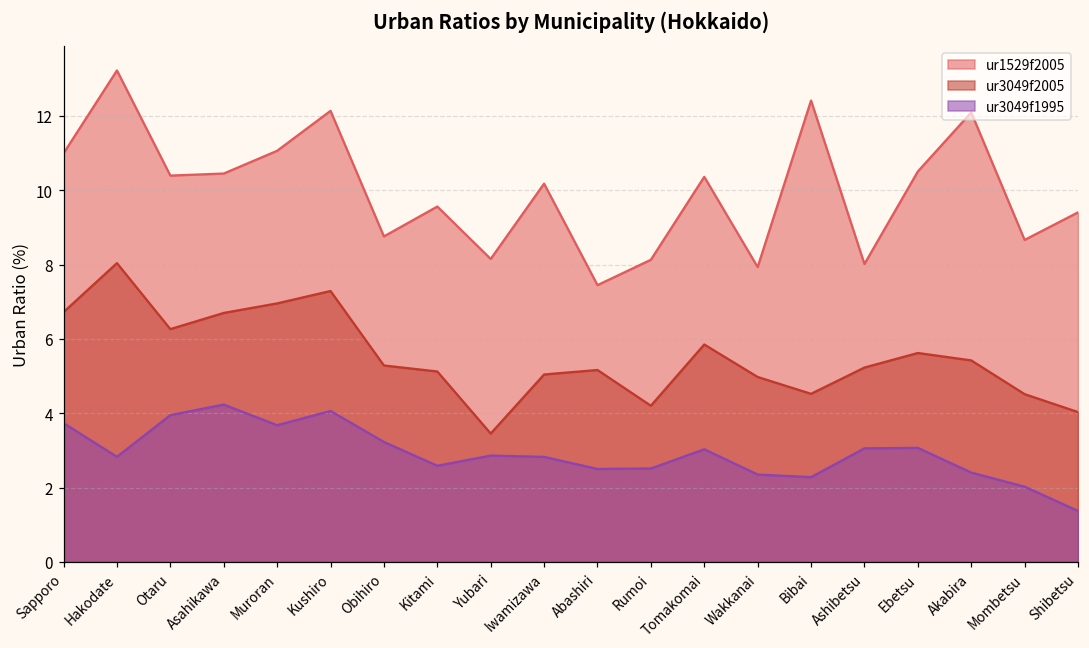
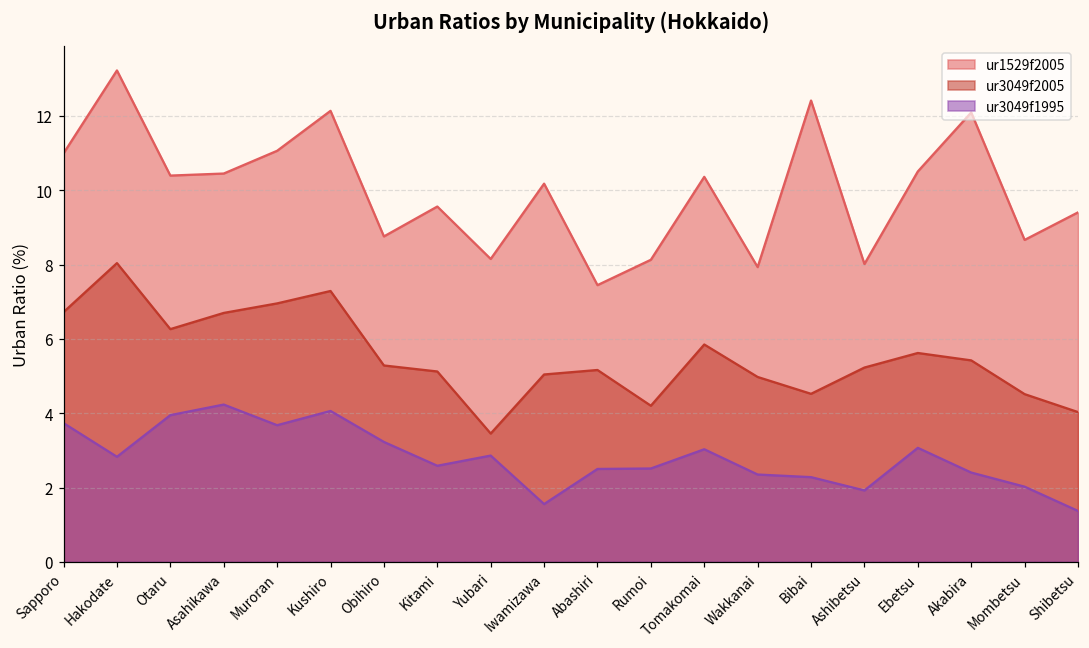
ur3049f1995, Iwamizawa: 2.8 -> 1.6
ur3049f1995, Ashibetsu: 3.1 -> 1.9
